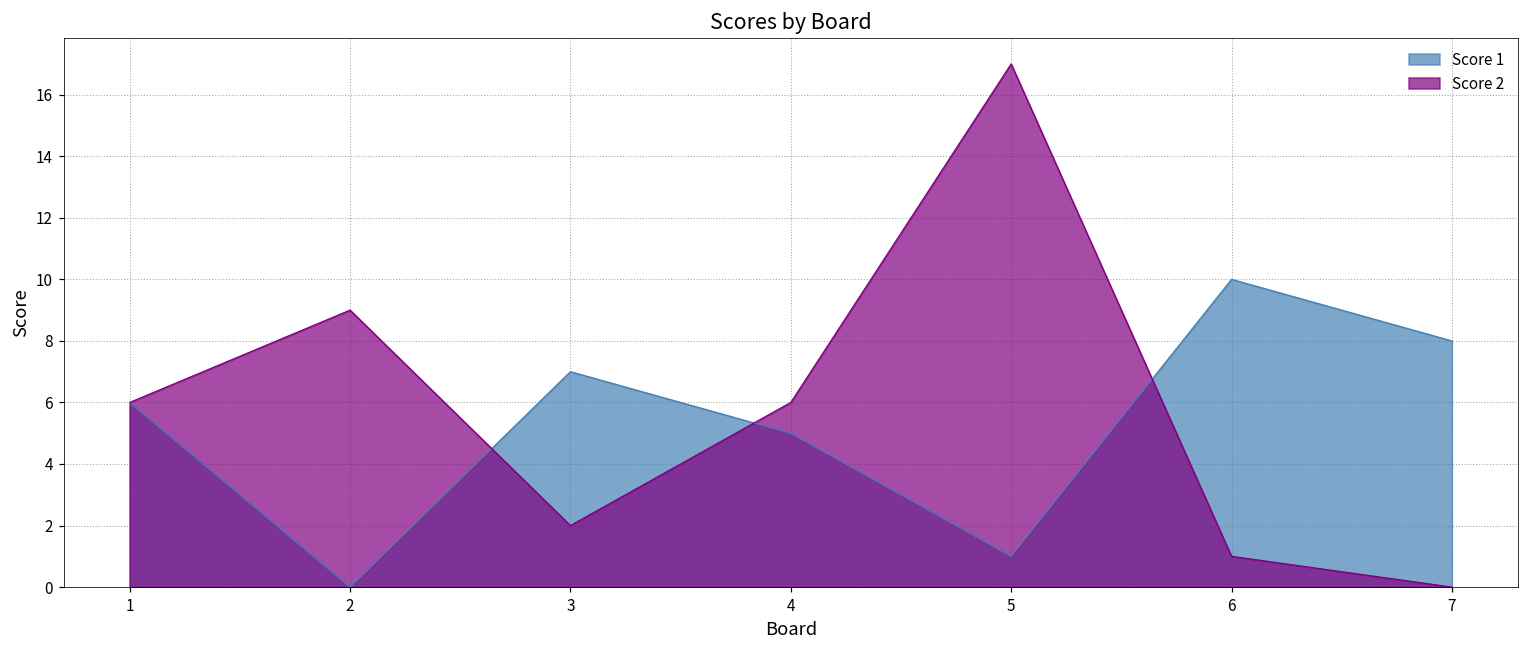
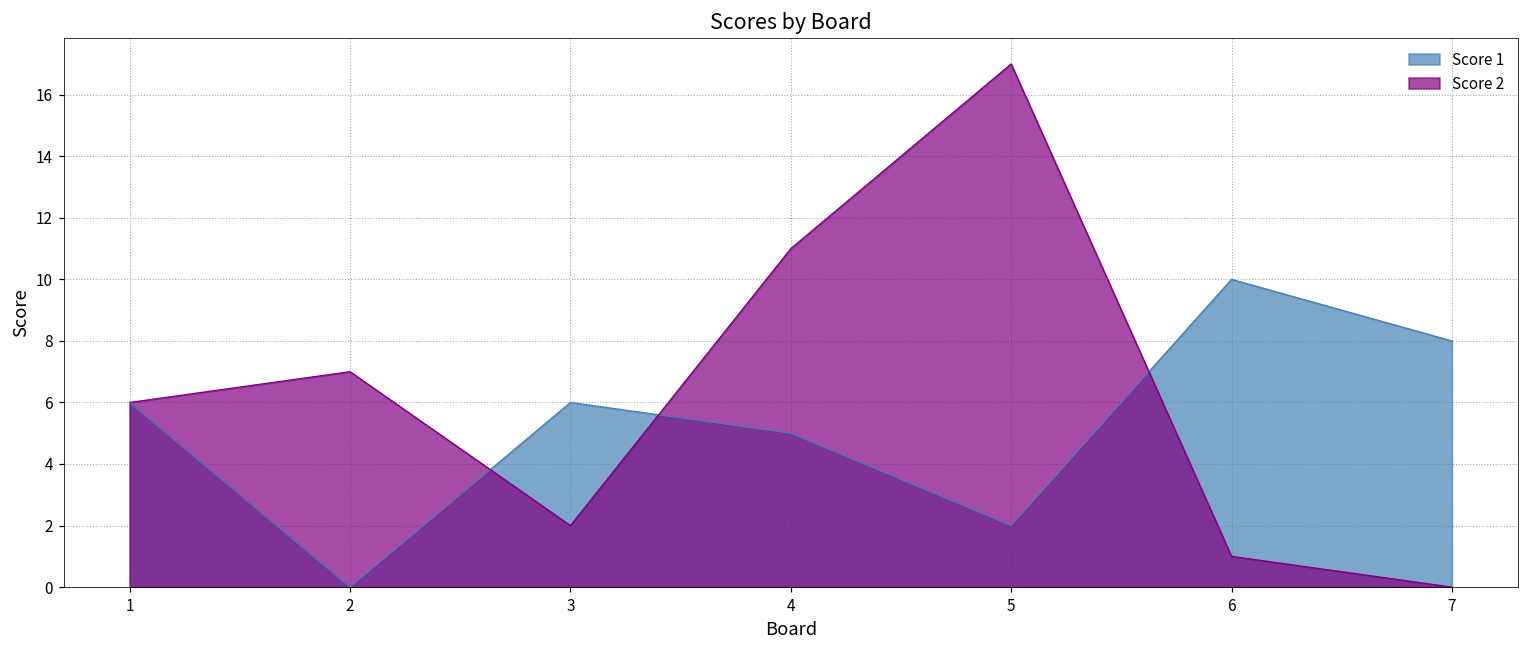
Score 2, 2: 9 -> 7
Score 1, 3: 7 -> 6
Score 2, 4: 6 -> 11
Score 1, 5: 1 -> 2
